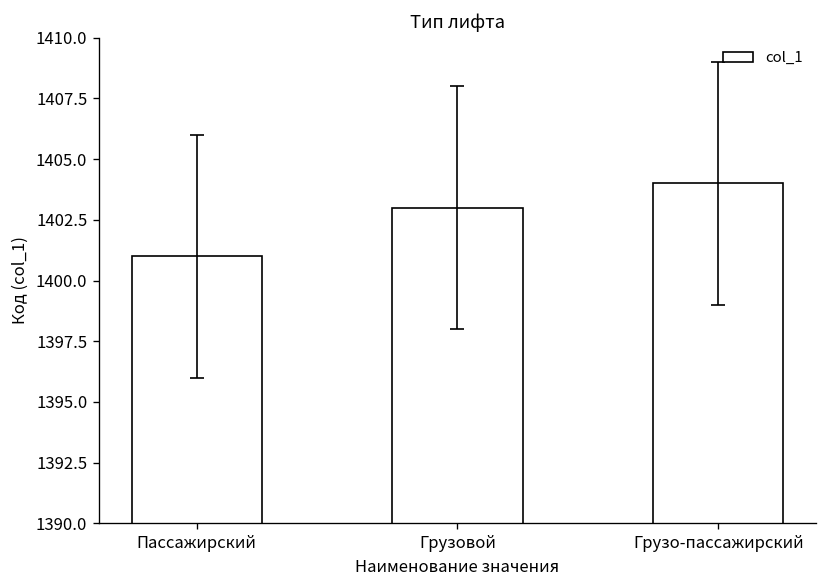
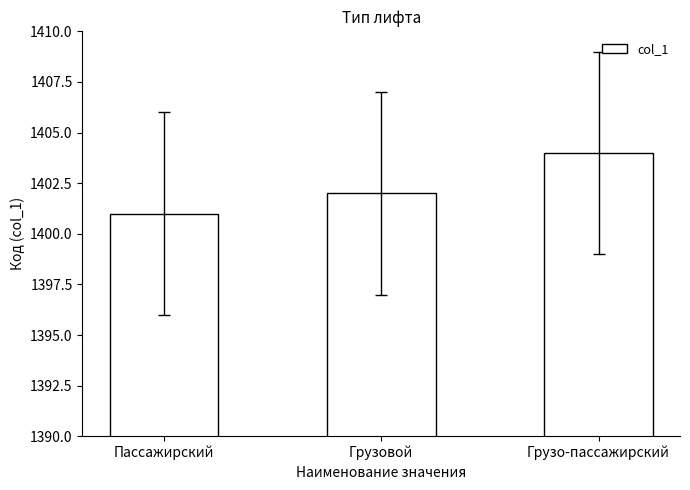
col_1, Грузовой: 1403 -> 1402
